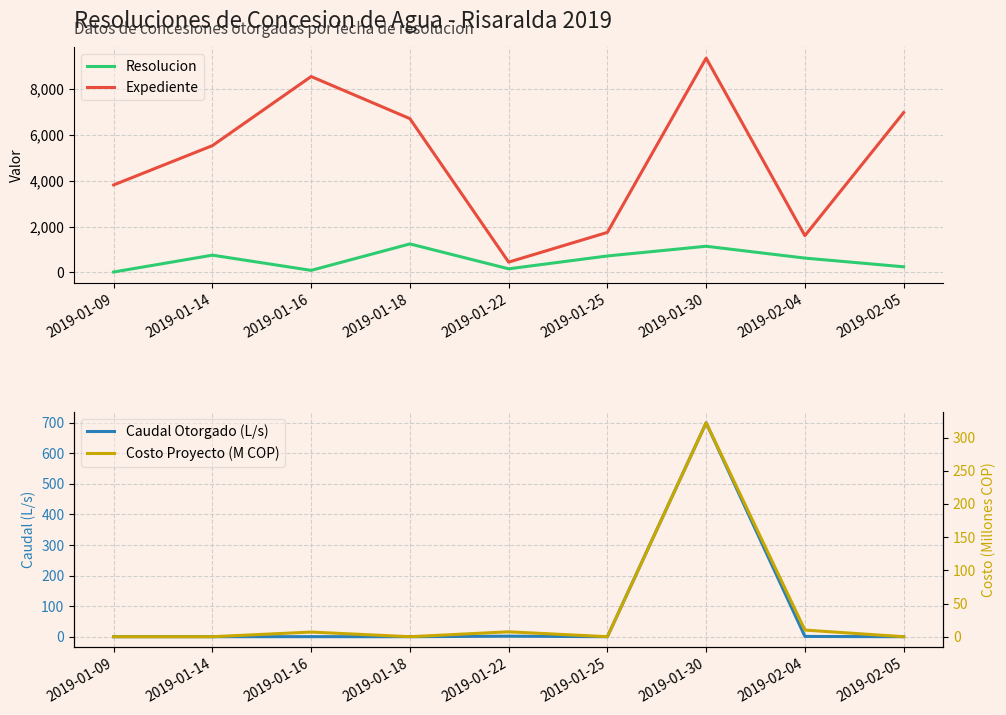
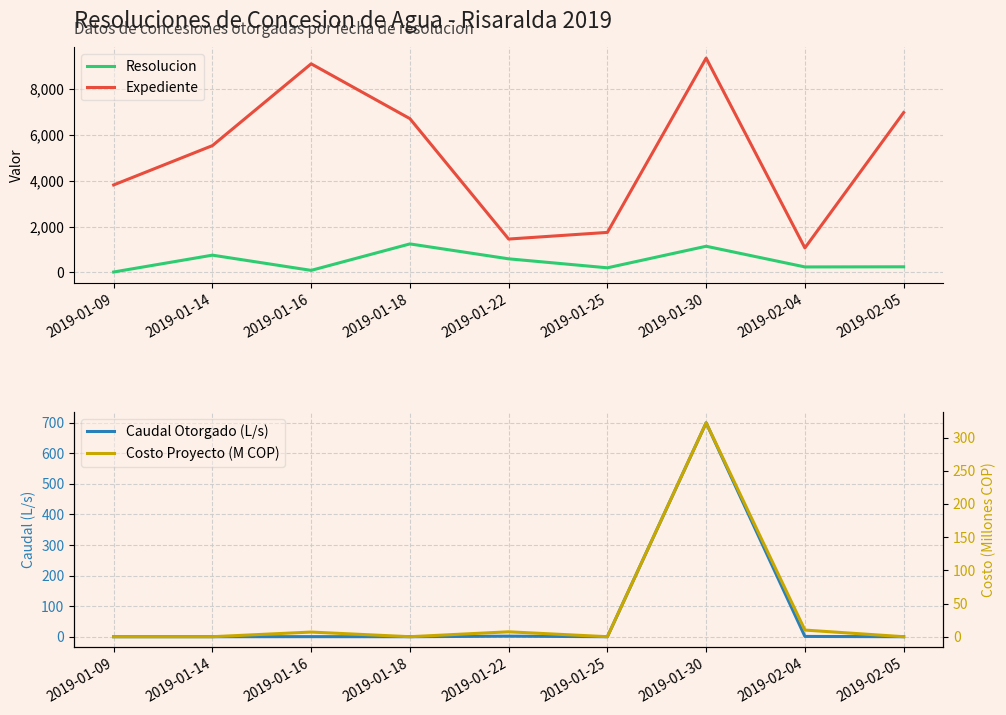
Resoluciones de Concesion de Agua - Risaralda 2019, Expediente, 2019-01-16: 8,500 -> 9,100
Resoluciones de Concesion de Agua - Risaralda 2019, Resolucion, 2019-01-22: 200 -> 600
Resoluciones de Concesion de Agua - Risaralda 2019, Expediente, 2019-01-22: 500 -> 1,500
Resoluciones de Concesion de Agua - Risaralda 2019, Resolucion, 2019-01-25: 700 -> 200
Resoluciones de Concesion de Agua - Risaralda 2019, Resolucion, 2019-02-04: 600 -> 200
Resoluciones de Concesion de Agua - Risaralda 2019, Expediente, 2019-02-04: 1,600 -> 1,100
